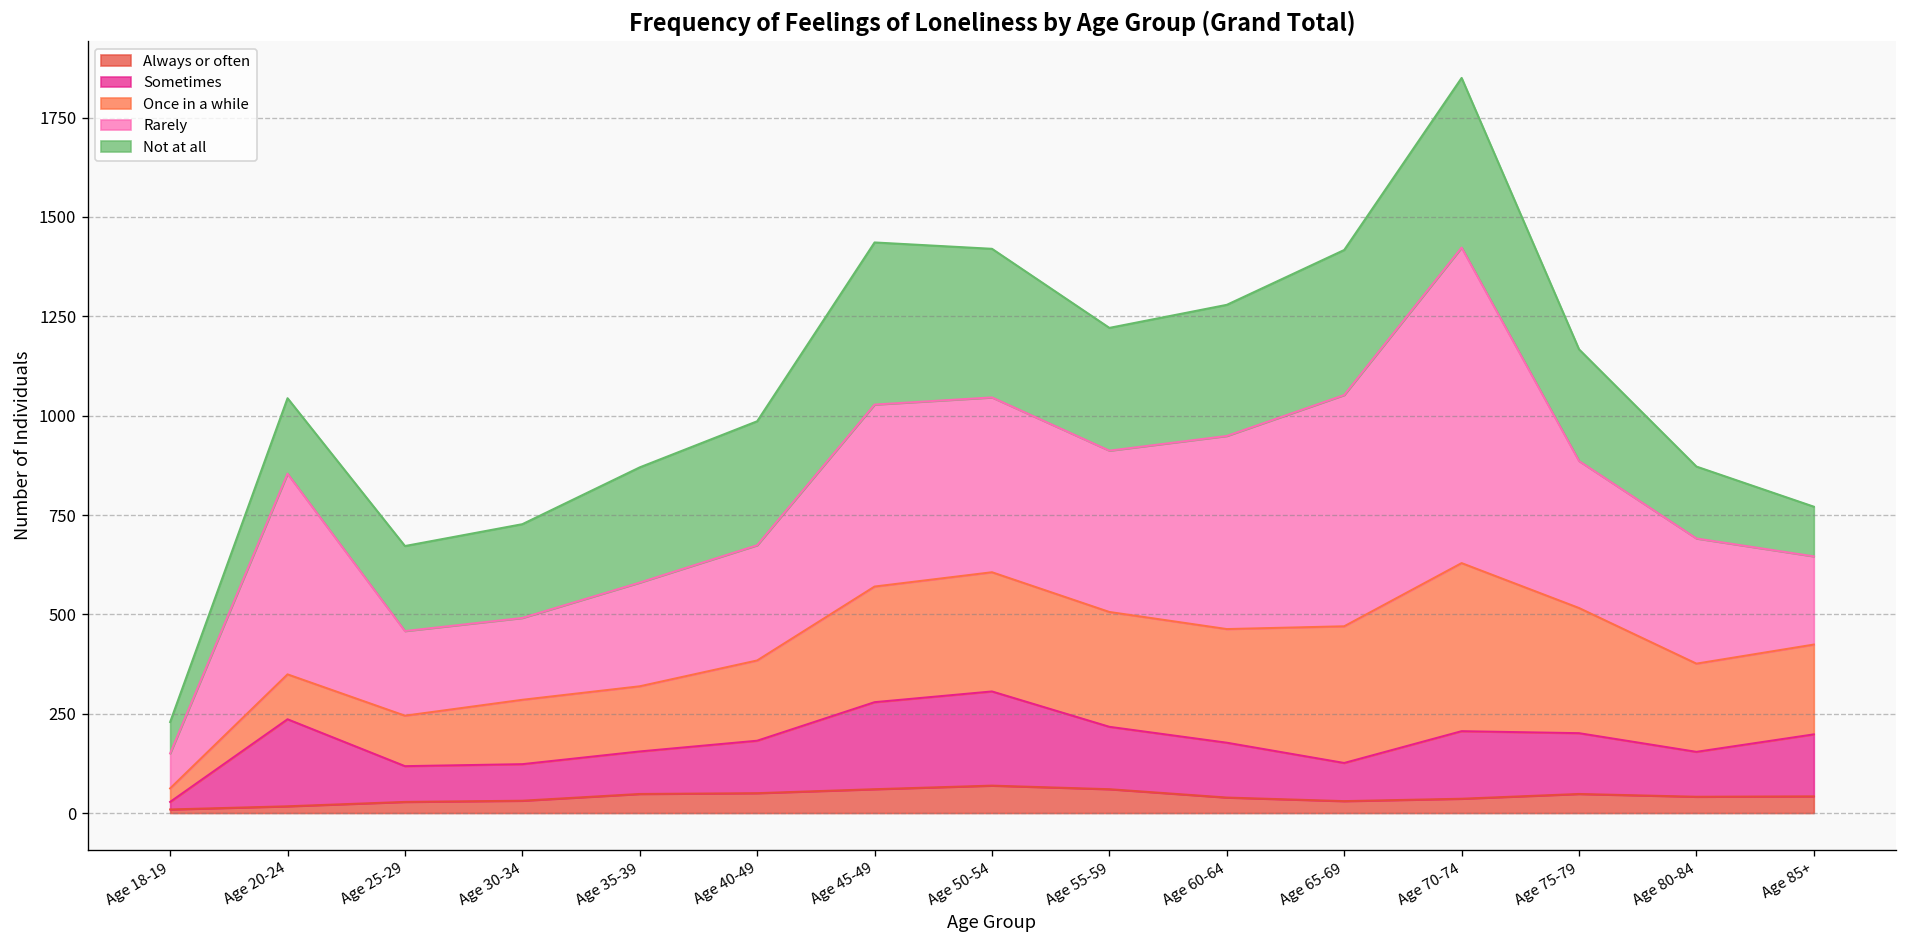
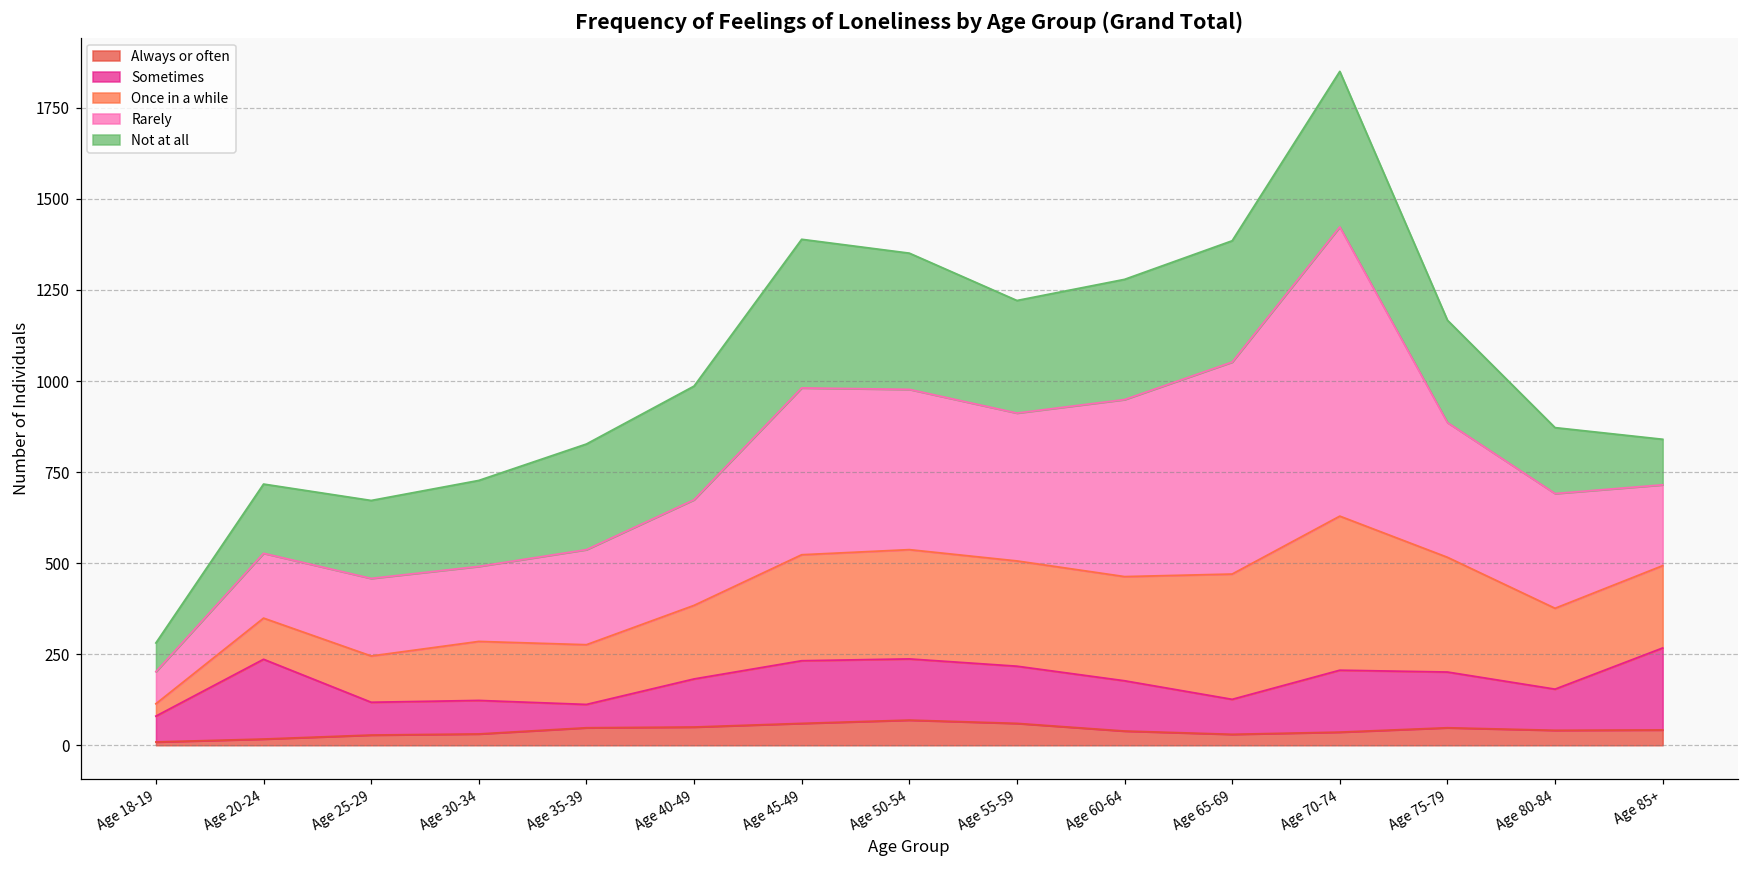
Sometimes, Age 18-19: 20 -> 70
Rarely, Age 20-24: 510 -> 180
Sometimes, Age 35-39: 110 -> 60
Sometimes, Age 45-49: 220 -> 170
Sometimes, Age 50-54: 240 -> 170
Not at all, Age 65-69: 370 -> 330
Sometimes, Age 85+: 160 -> 230
